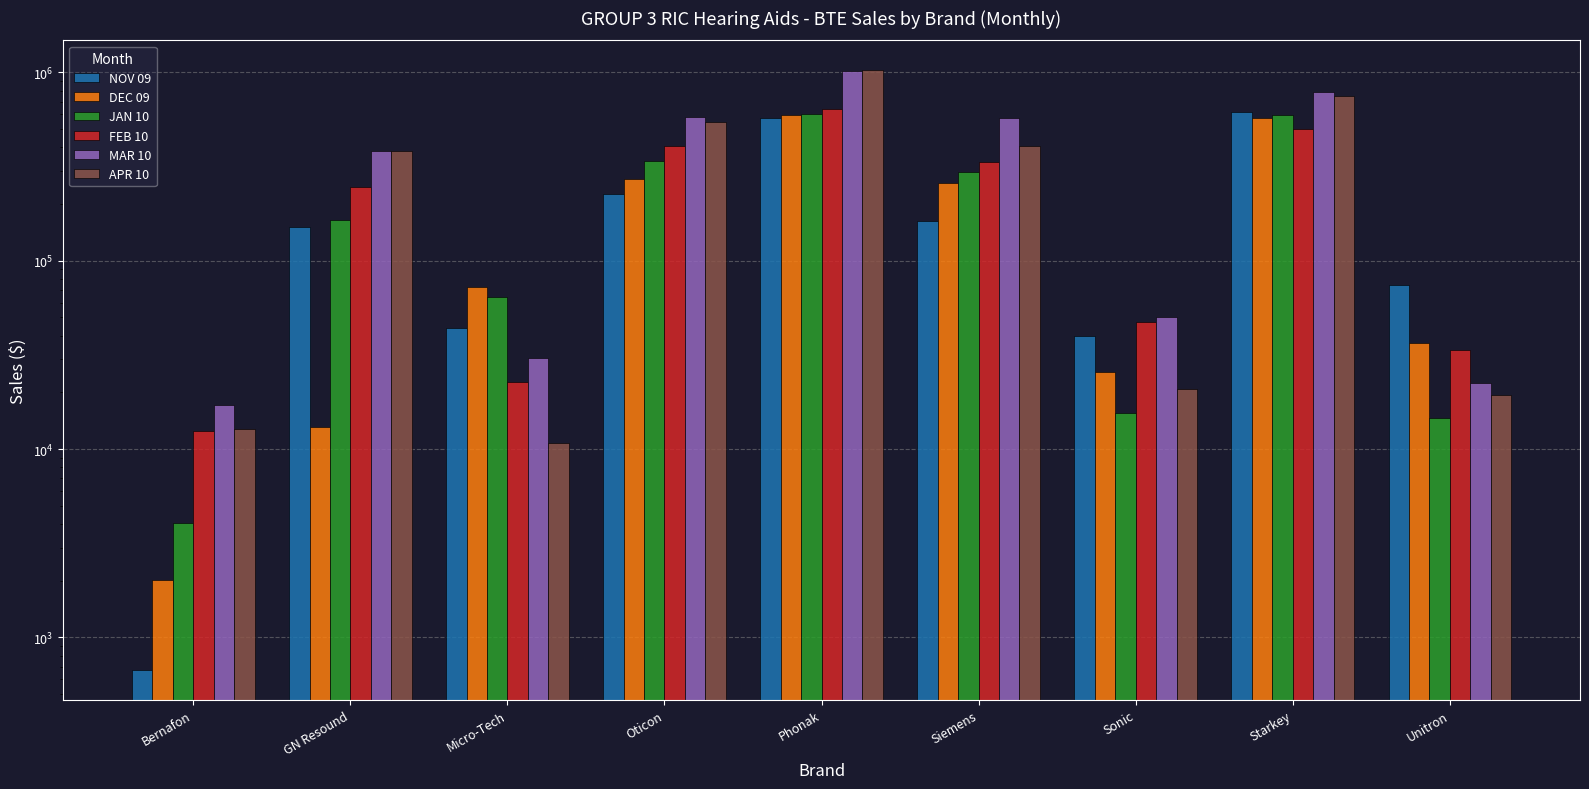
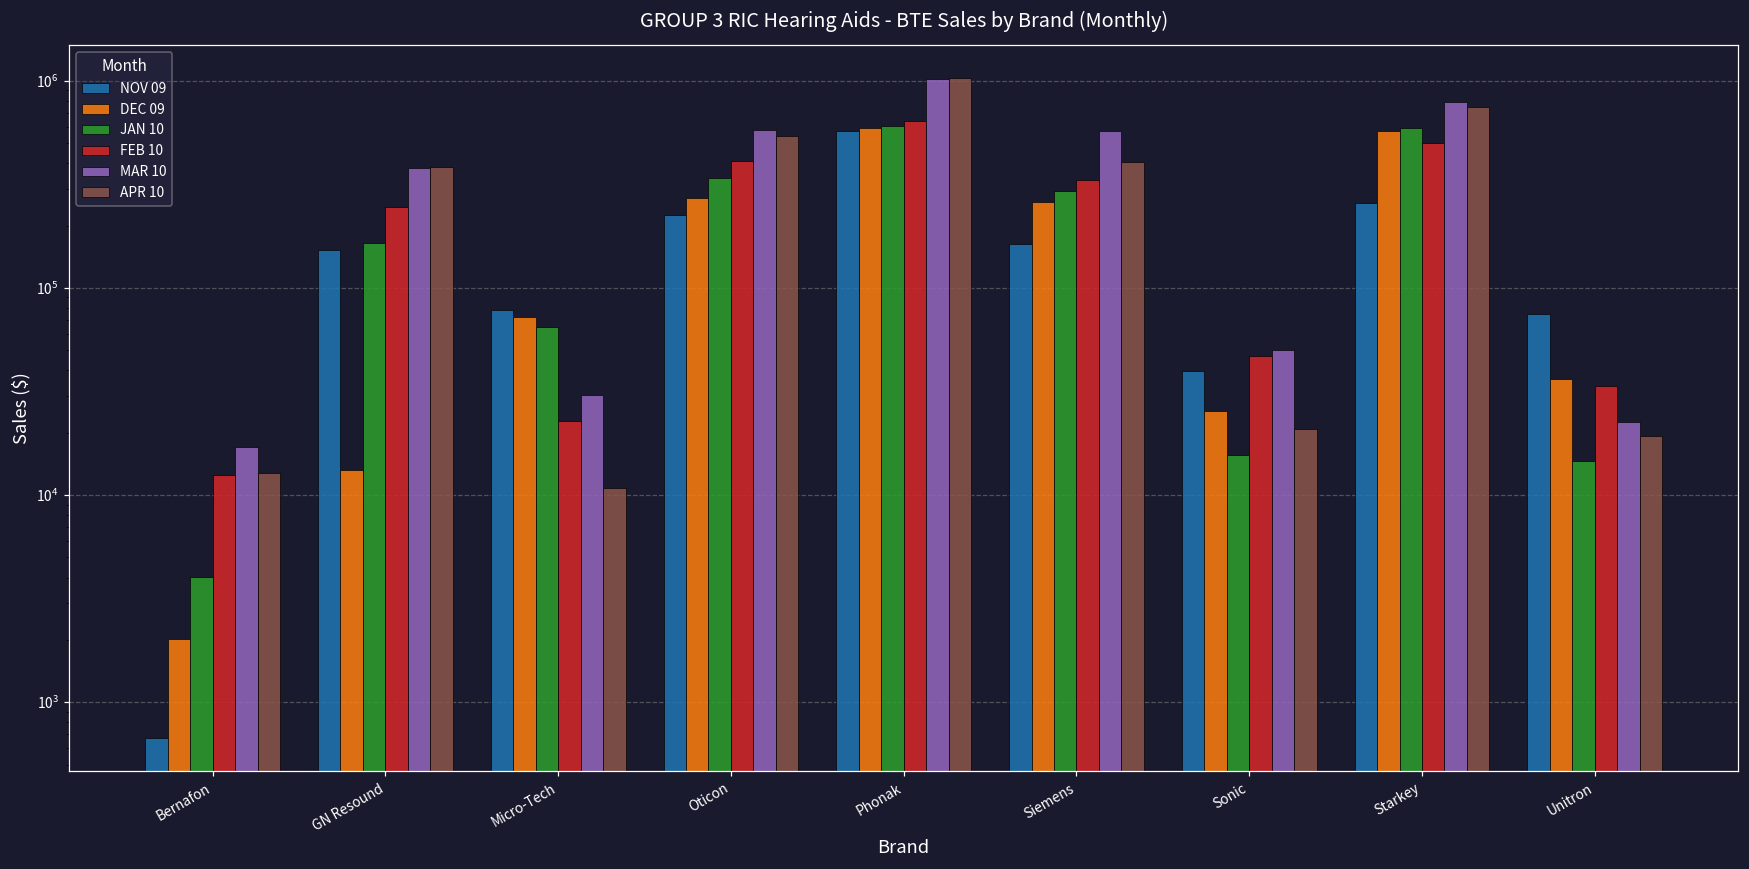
NOV 09, Micro-Tech: 44000 -> 78000
NOV 09, Starkey: 610000 -> 260000
